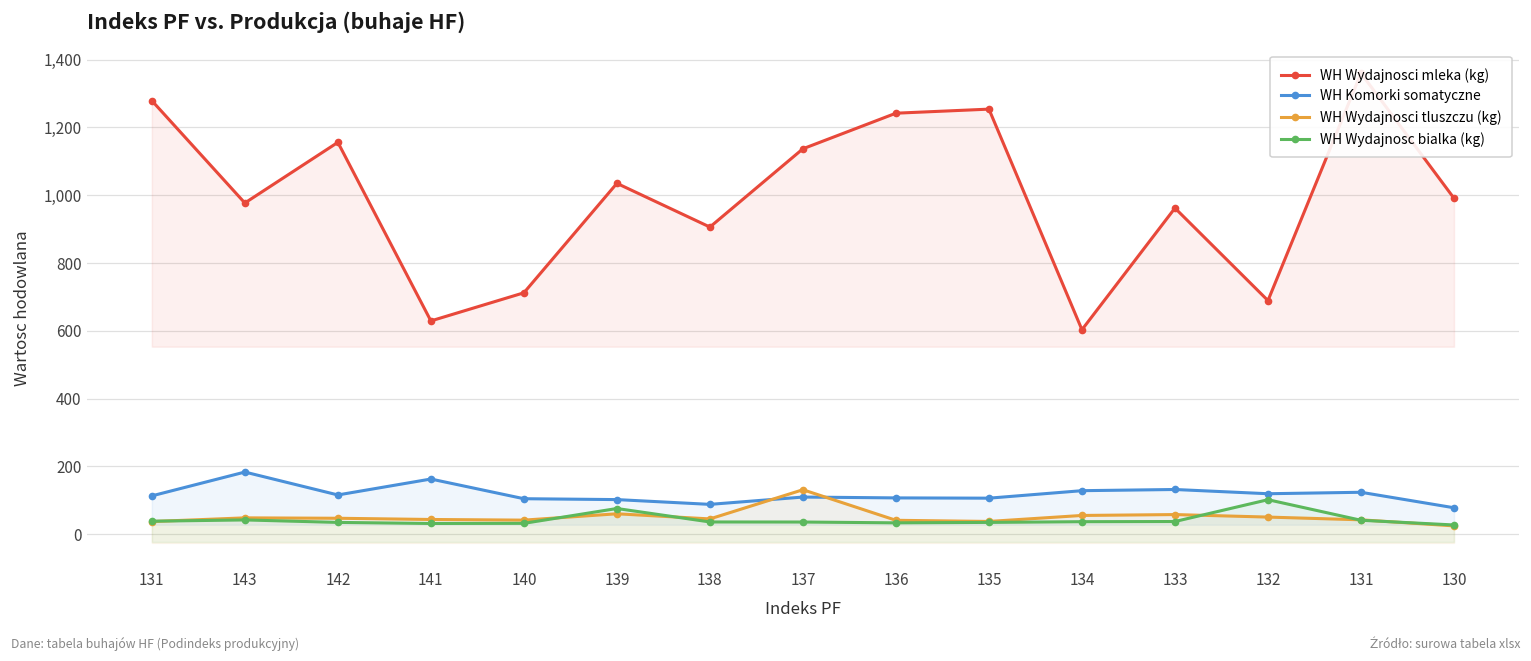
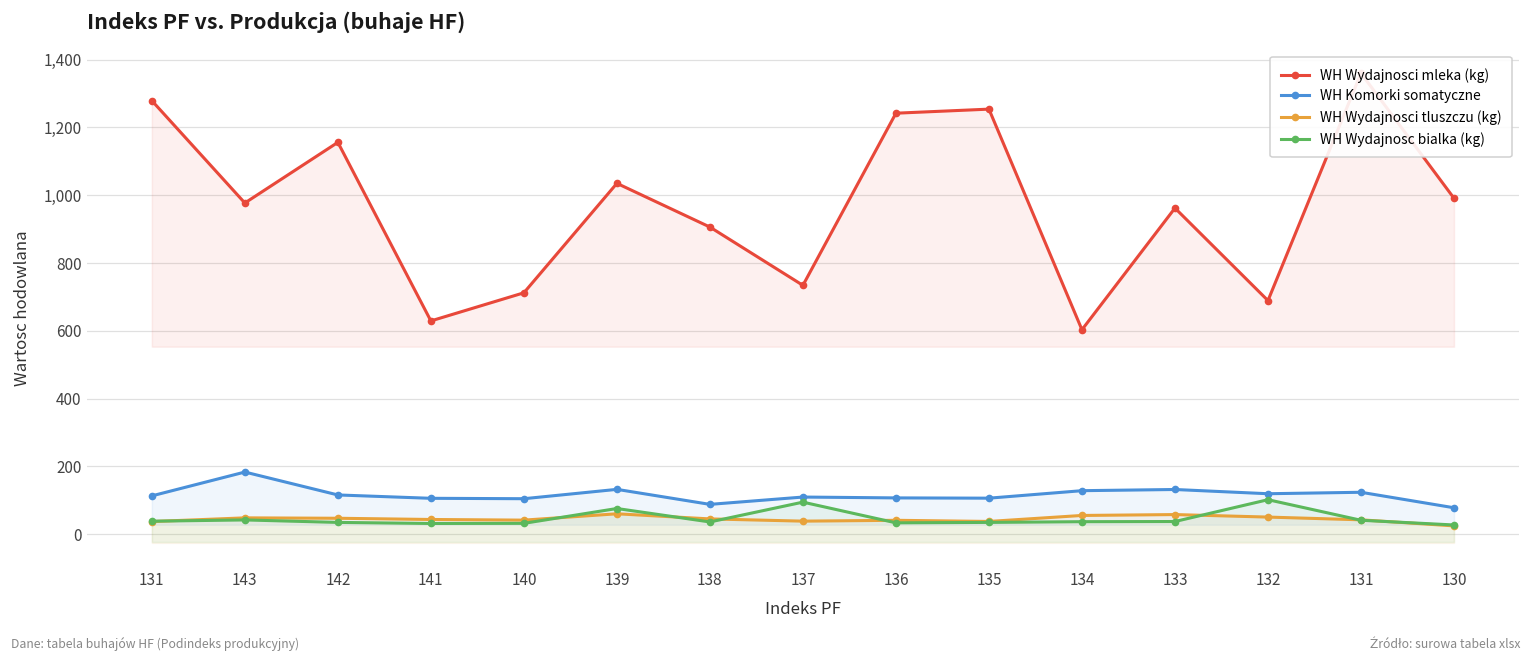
WH Komorki somatyczne, 141: 160 -> 110
WH Komorki somatyczne, 139: 100 -> 130
WH Wydajnosci mleka (kg), 137: 1,140 -> 730
WH Wydajnosci tluszczu (kg), 137: 130 -> 40
WH Wydajnosc bialka (kg), 137: 40 -> 90
